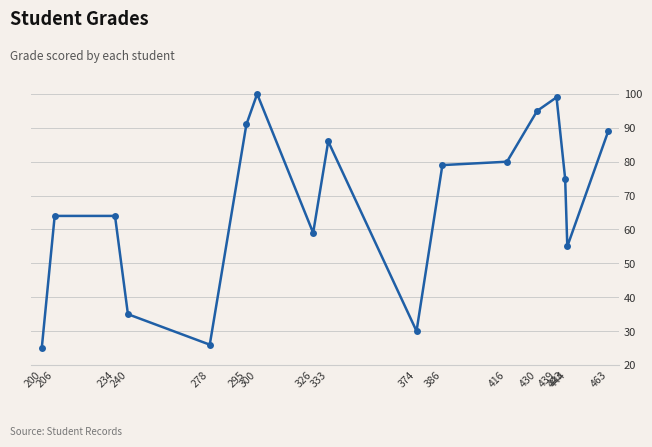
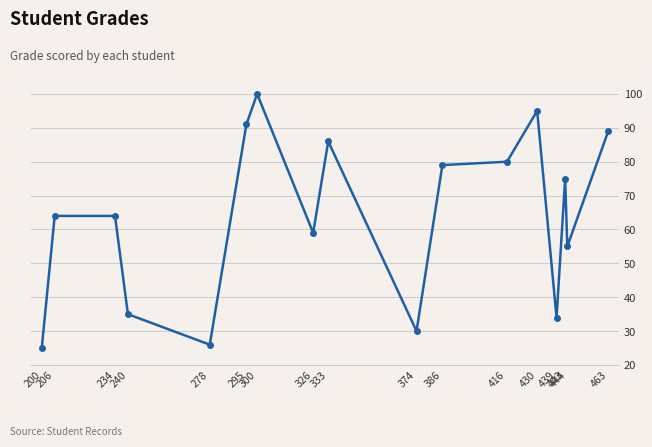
439: 99 -> 34
